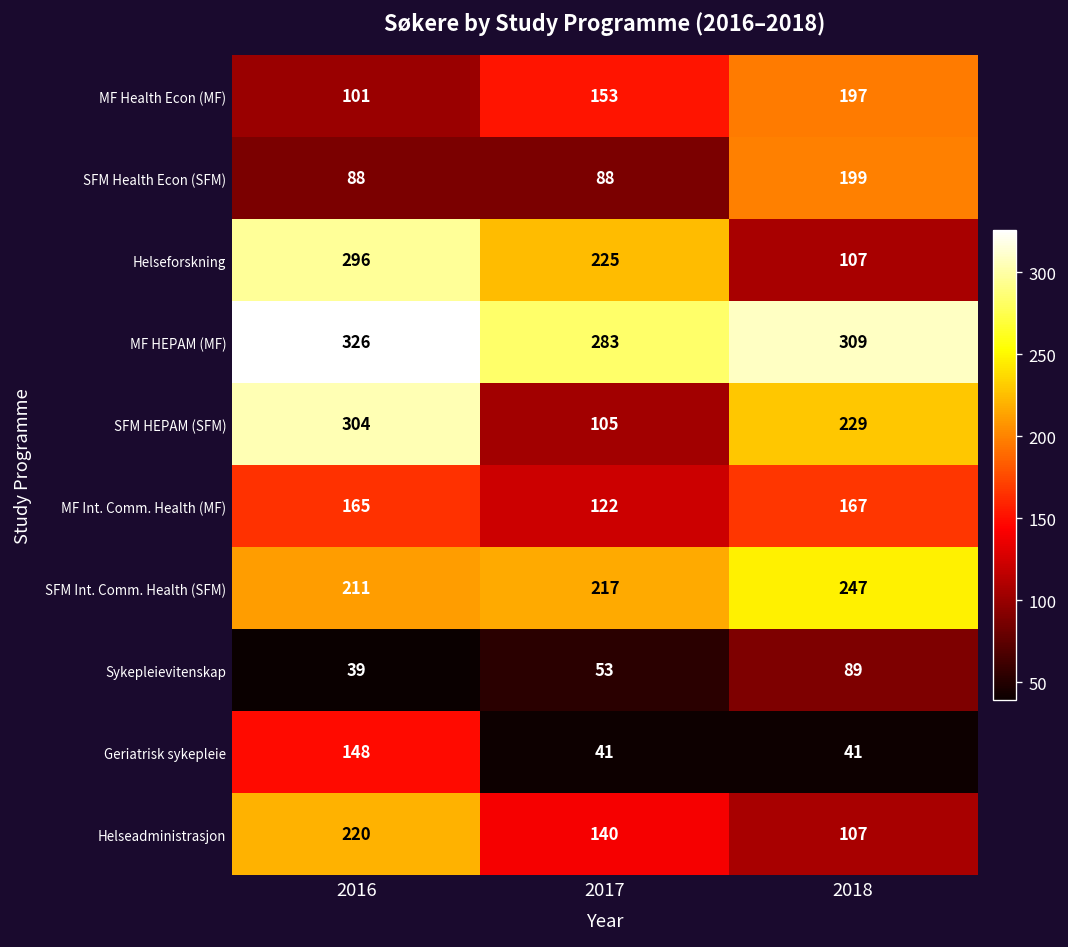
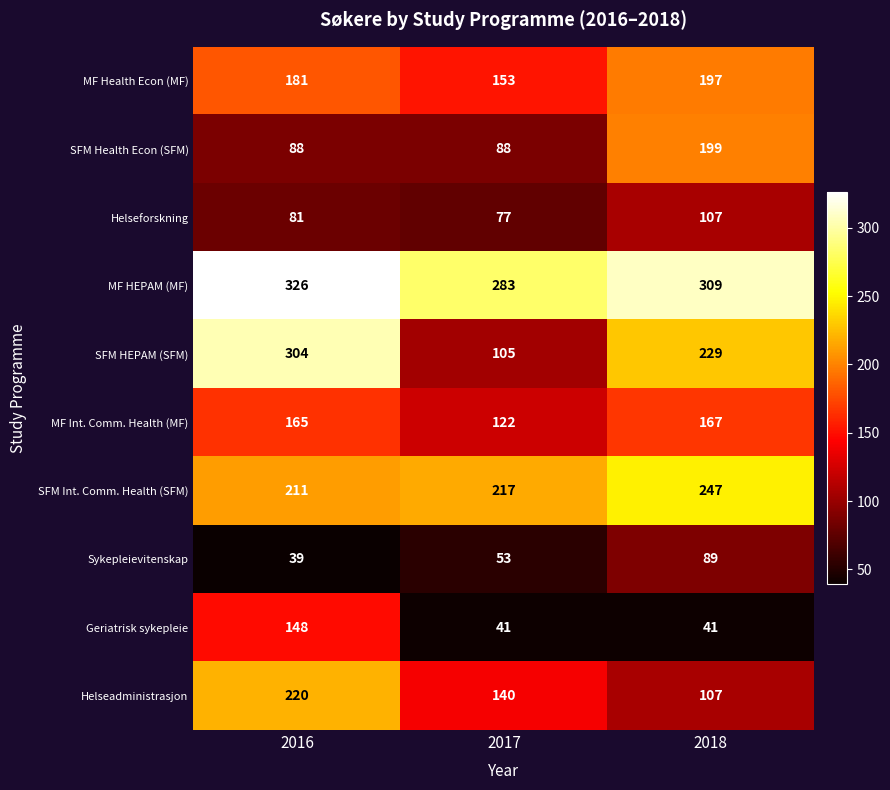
MF Health Econ (MF), 2016: 101 -> 181
Helseforskning, 2016: 296 -> 81
Helseforskning, 2017: 225 -> 77
